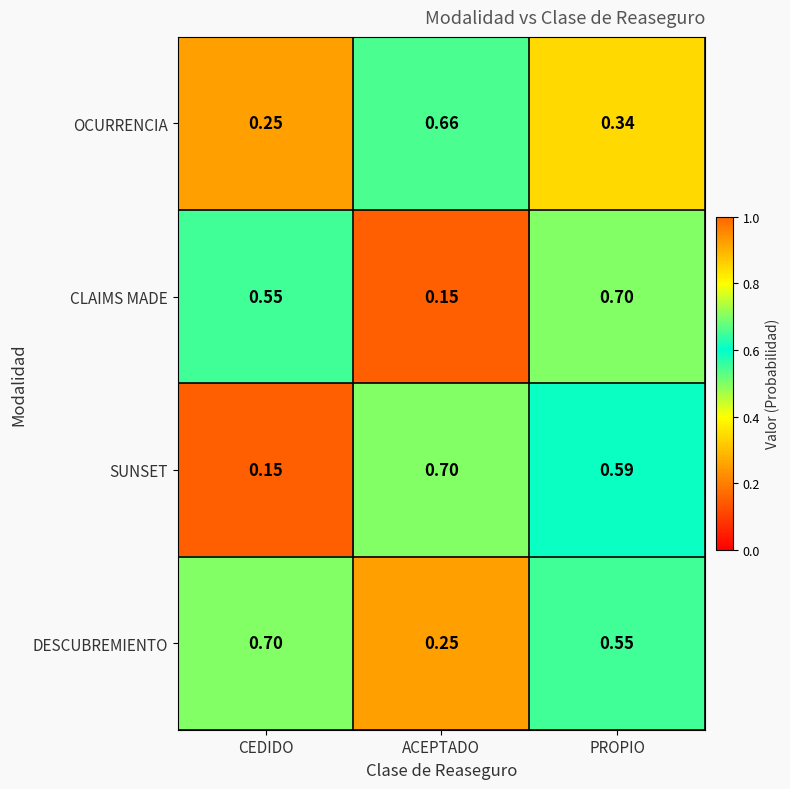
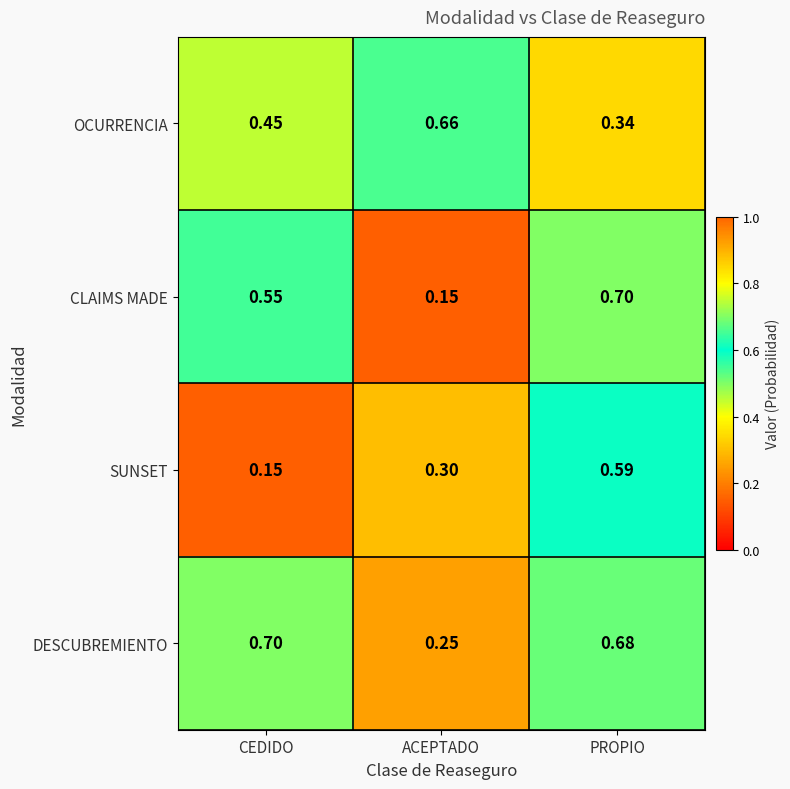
OCURRENCIA, CEDIDO: 0.25 -> 0.45
SUNSET, ACEPTADO: 0.70 -> 0.30
DESCUBREMIENTO, PROPIO: 0.55 -> 0.68
